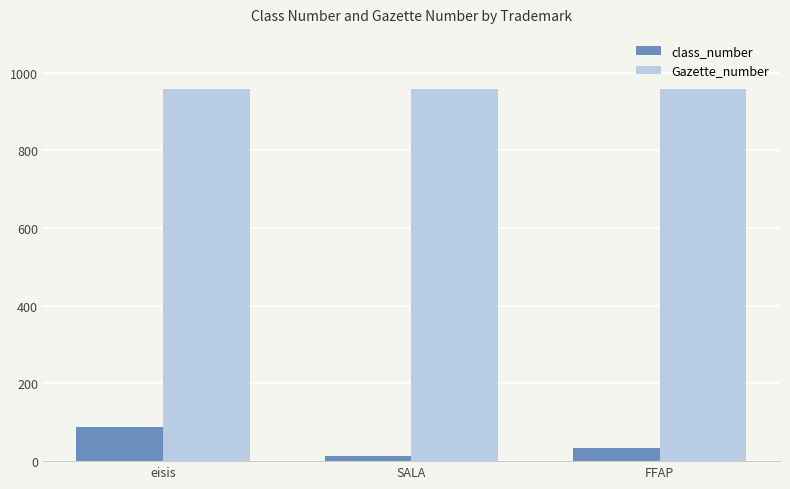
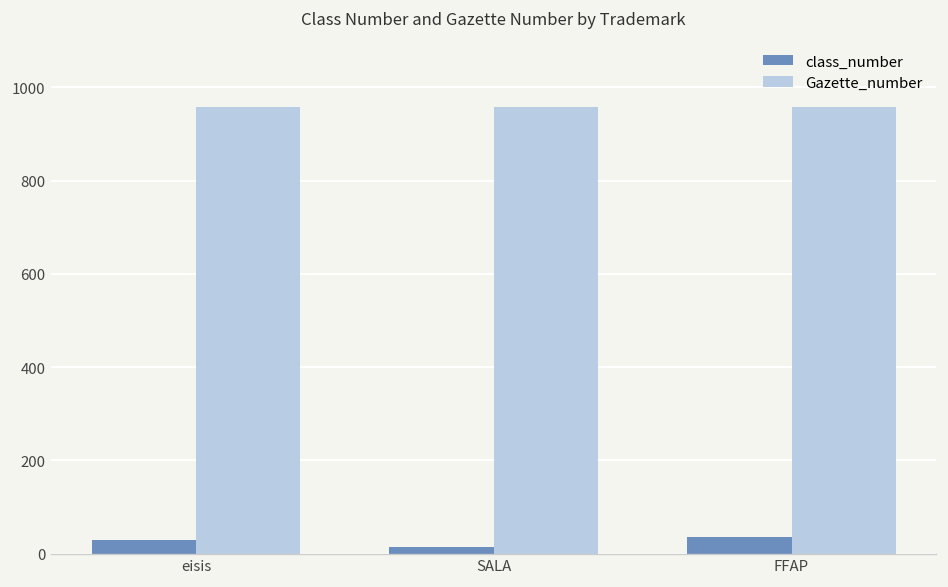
class_number, eisis: 90 -> 30
